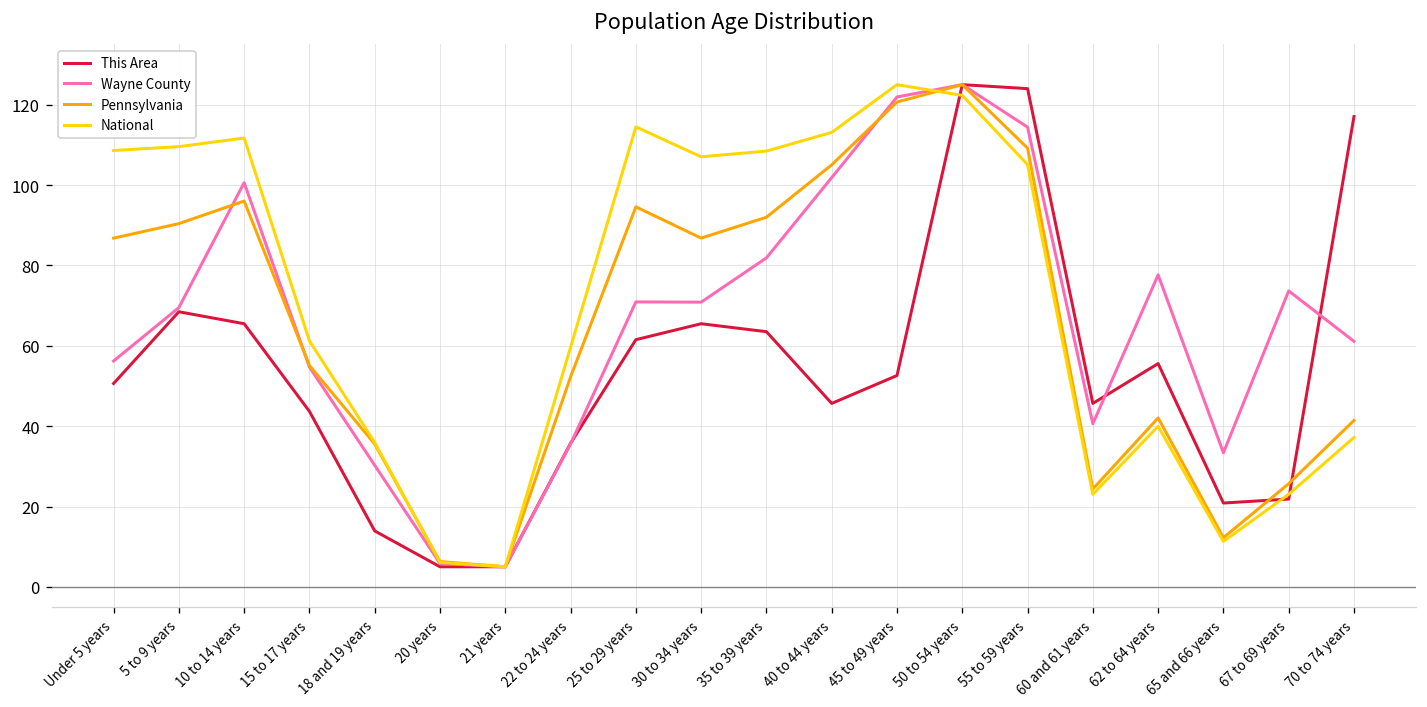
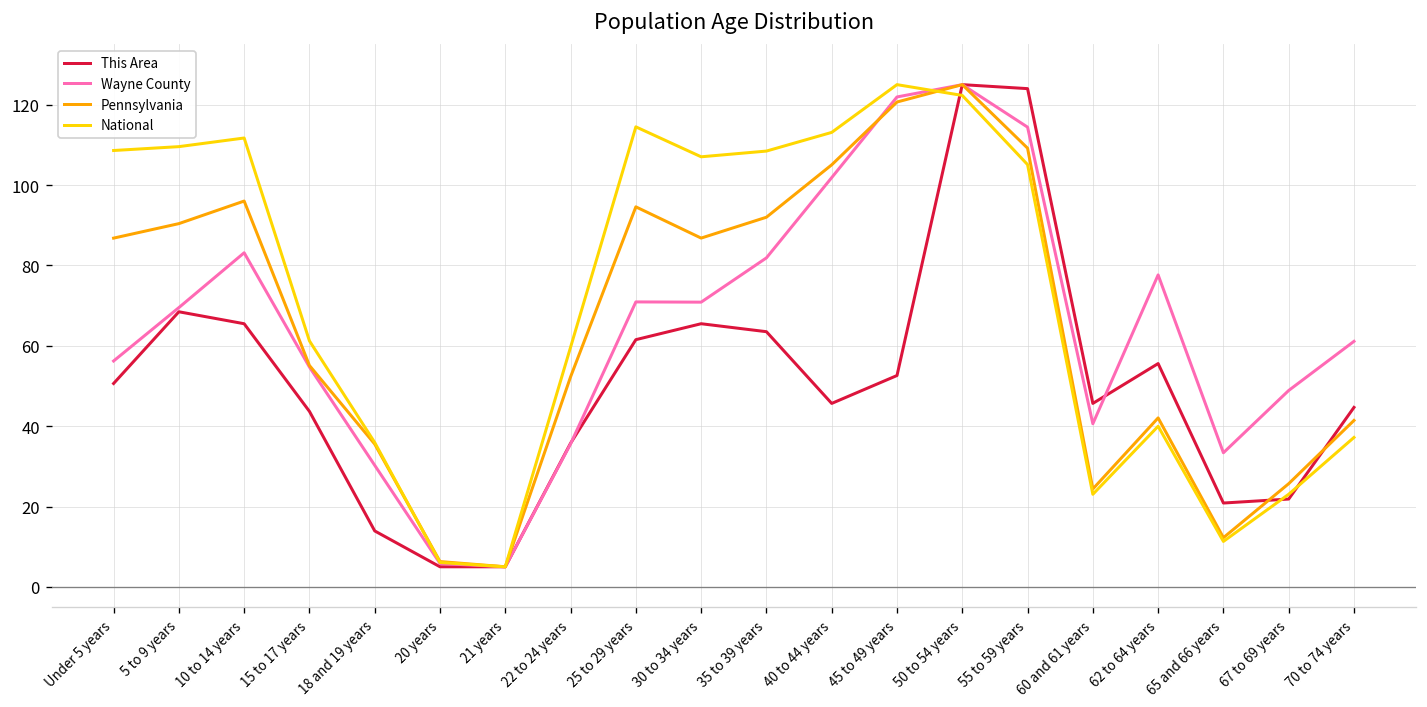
Wayne County, 10 to 14 years: 101 -> 83
Wayne County, 67 to 69 years: 74 -> 49
This Area, 70 to 74 years: 117 -> 45
